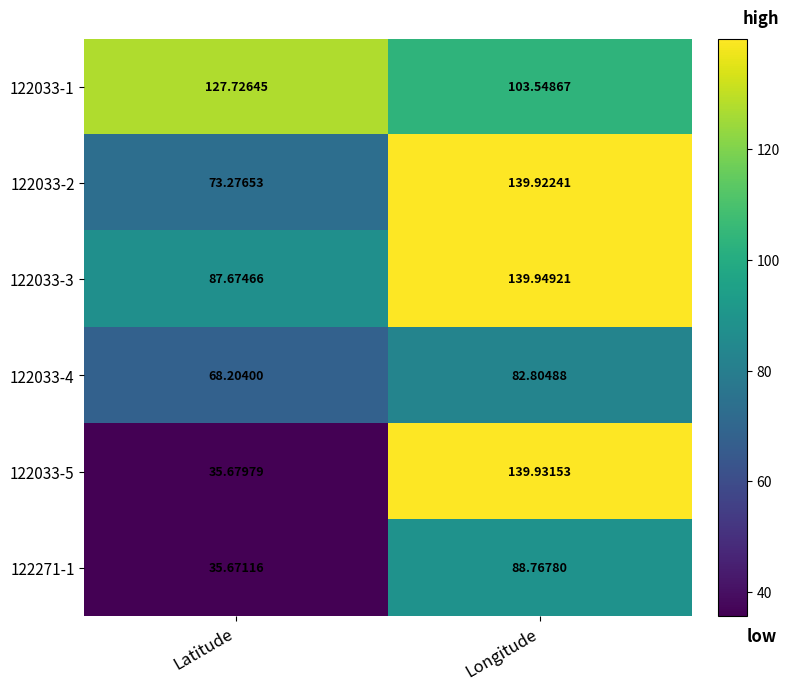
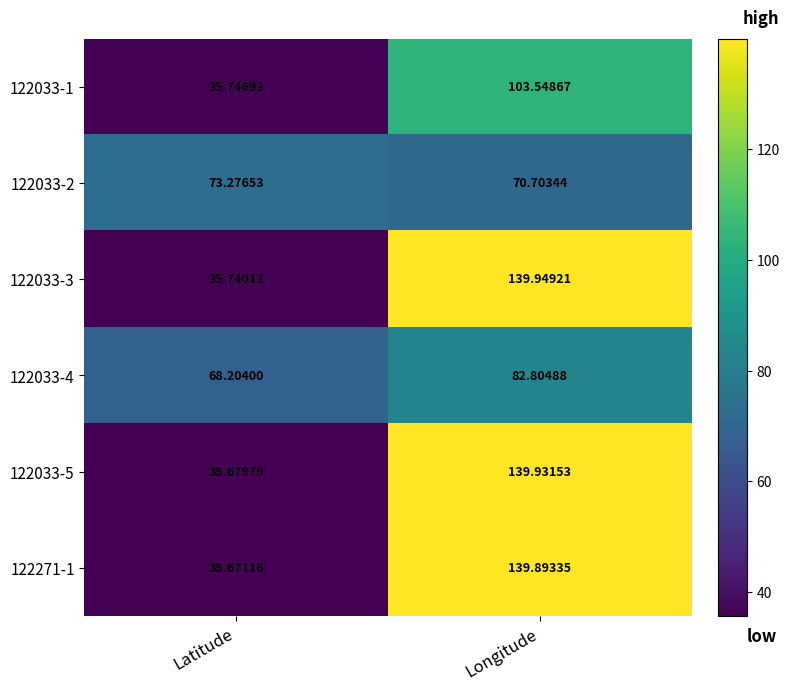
122033-1, Latitude: 127.72645 -> 35.74693
122033-2, Longitude: 139.92241 -> 70.70344
122033-3, Latitude: 87.67466 -> 35.74013
122271-1, Longitude: 88.76780 -> 139.89335
